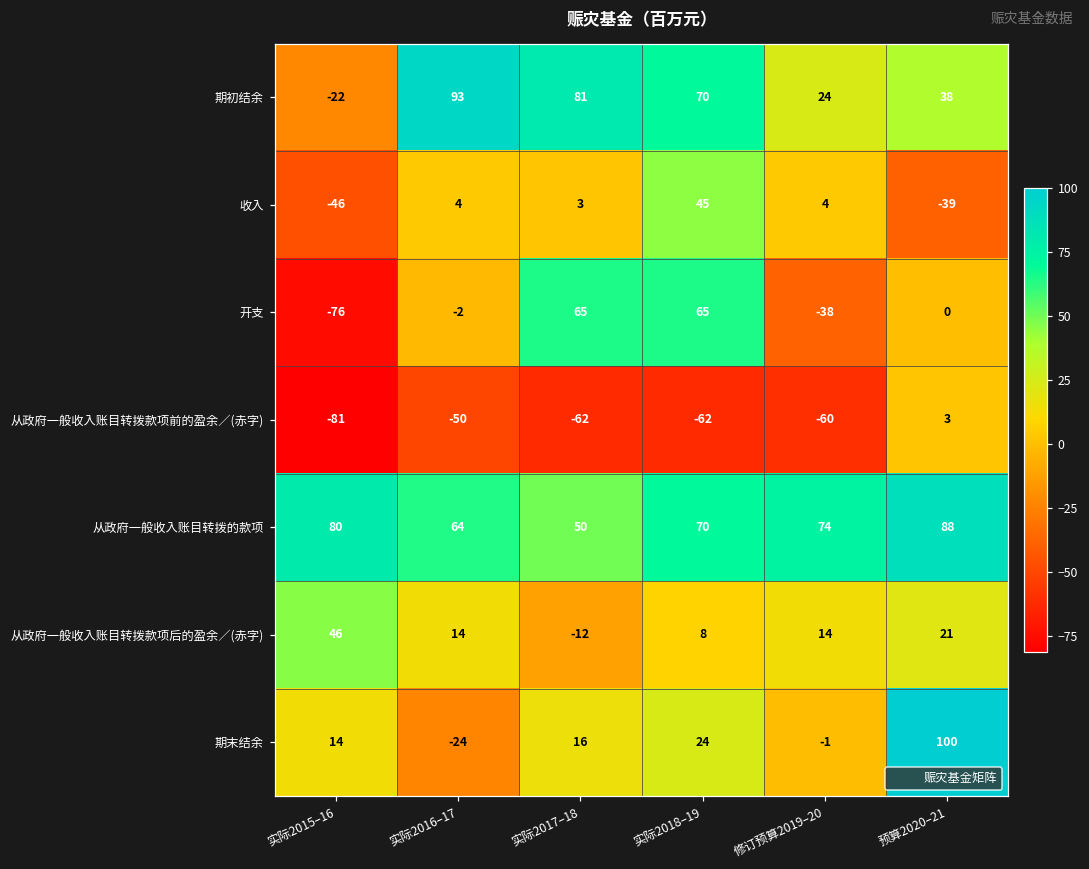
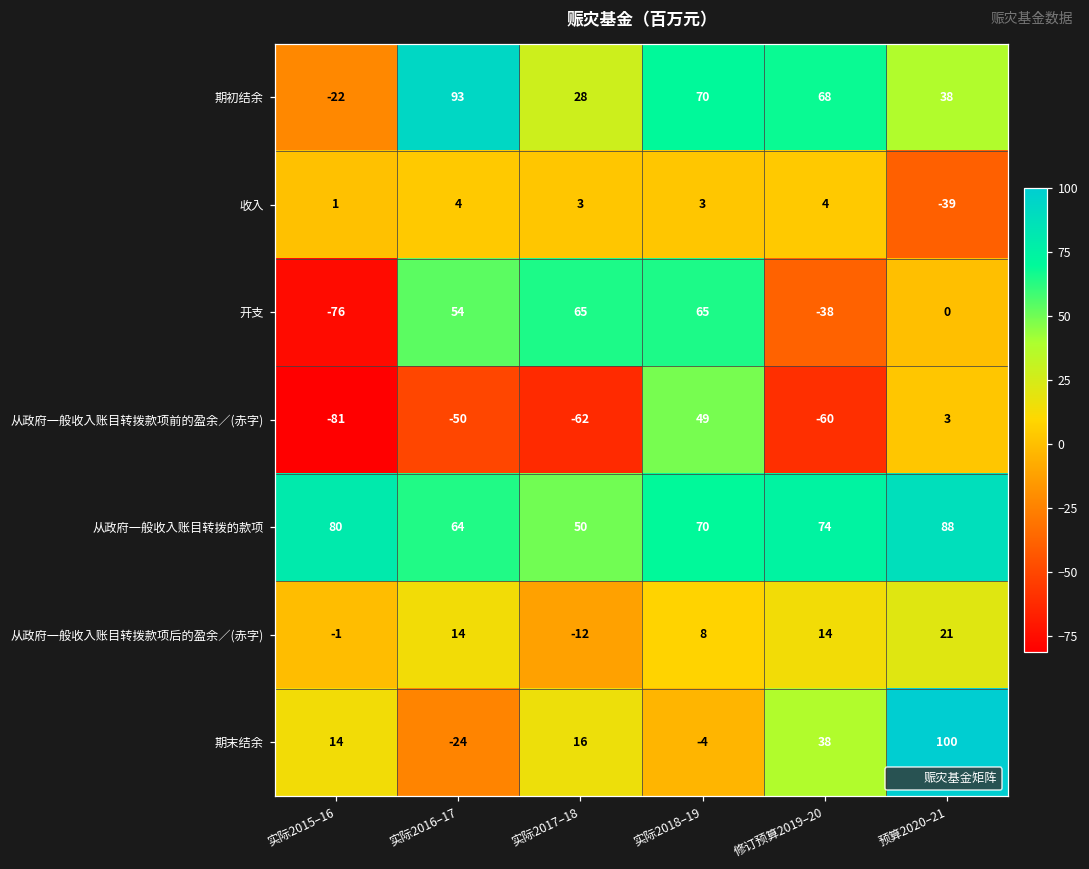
期初结余, 实际2017–18: 81 -> 28
期初结余, 修订预算2019–20: 24 -> 68
收入, 实际2015–16: -46 -> 1
收入, 实际2018–19: 45 -> 3
开支, 实际2016–17: -2 -> 54
从政府一般收入账目转拨款项前的盈余／(赤字), 实际2018–19: -62 -> 49
从政府一般收入账目转拨款项后的盈余／(赤字), 实际2015–16: 46 -> -1
期末结余, 实际2018–19: 24 -> -4
期末结余, 修订预算2019–20: -1 -> 38
